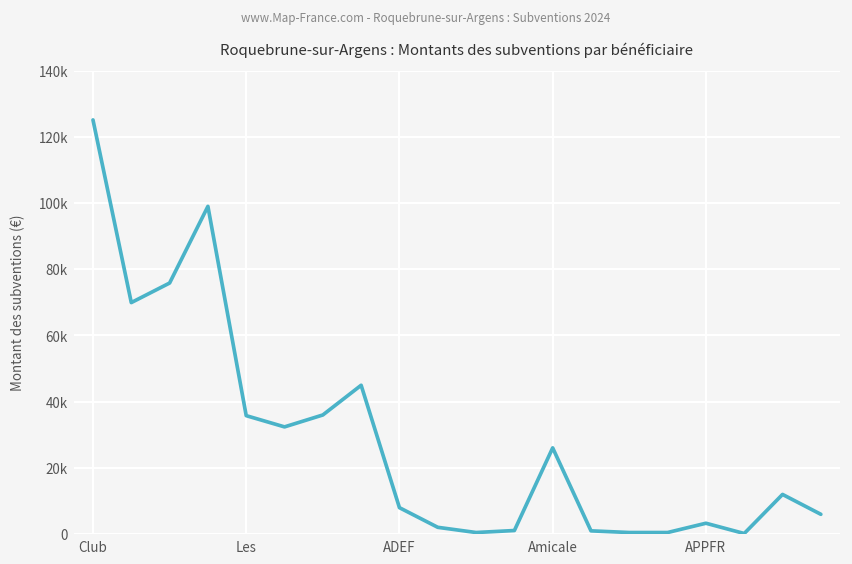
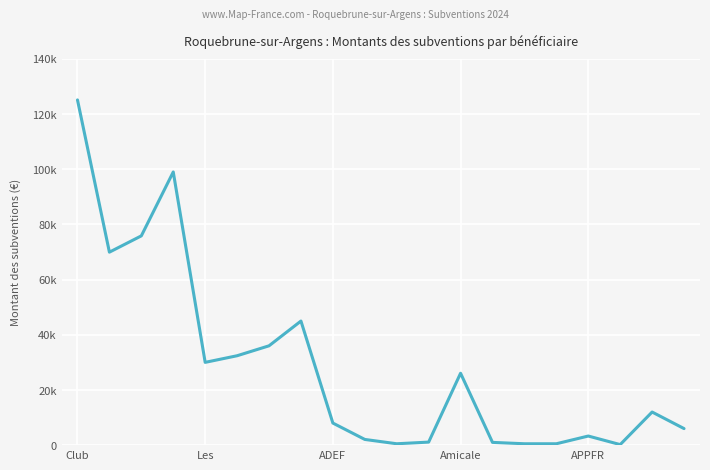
Les: 36000 -> 30000
